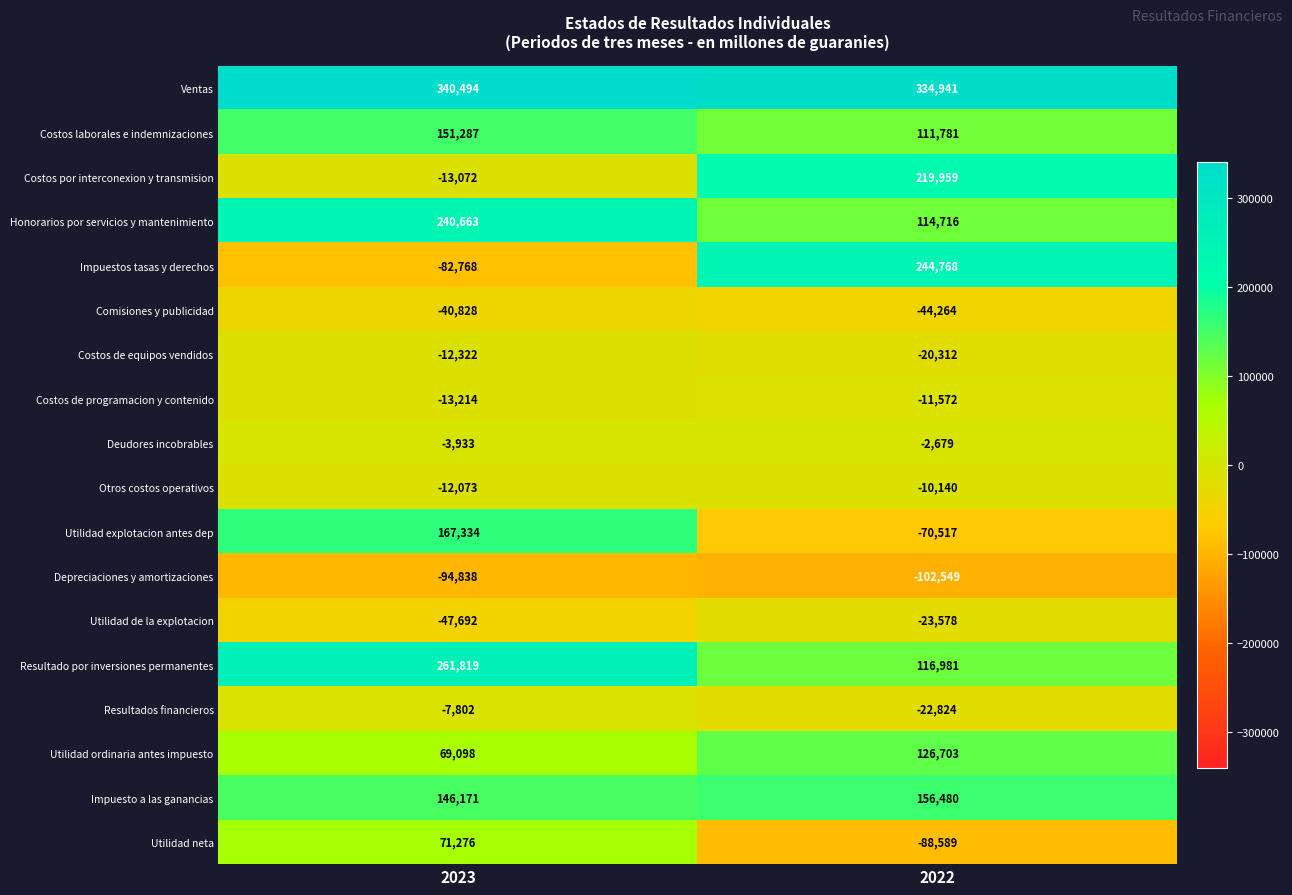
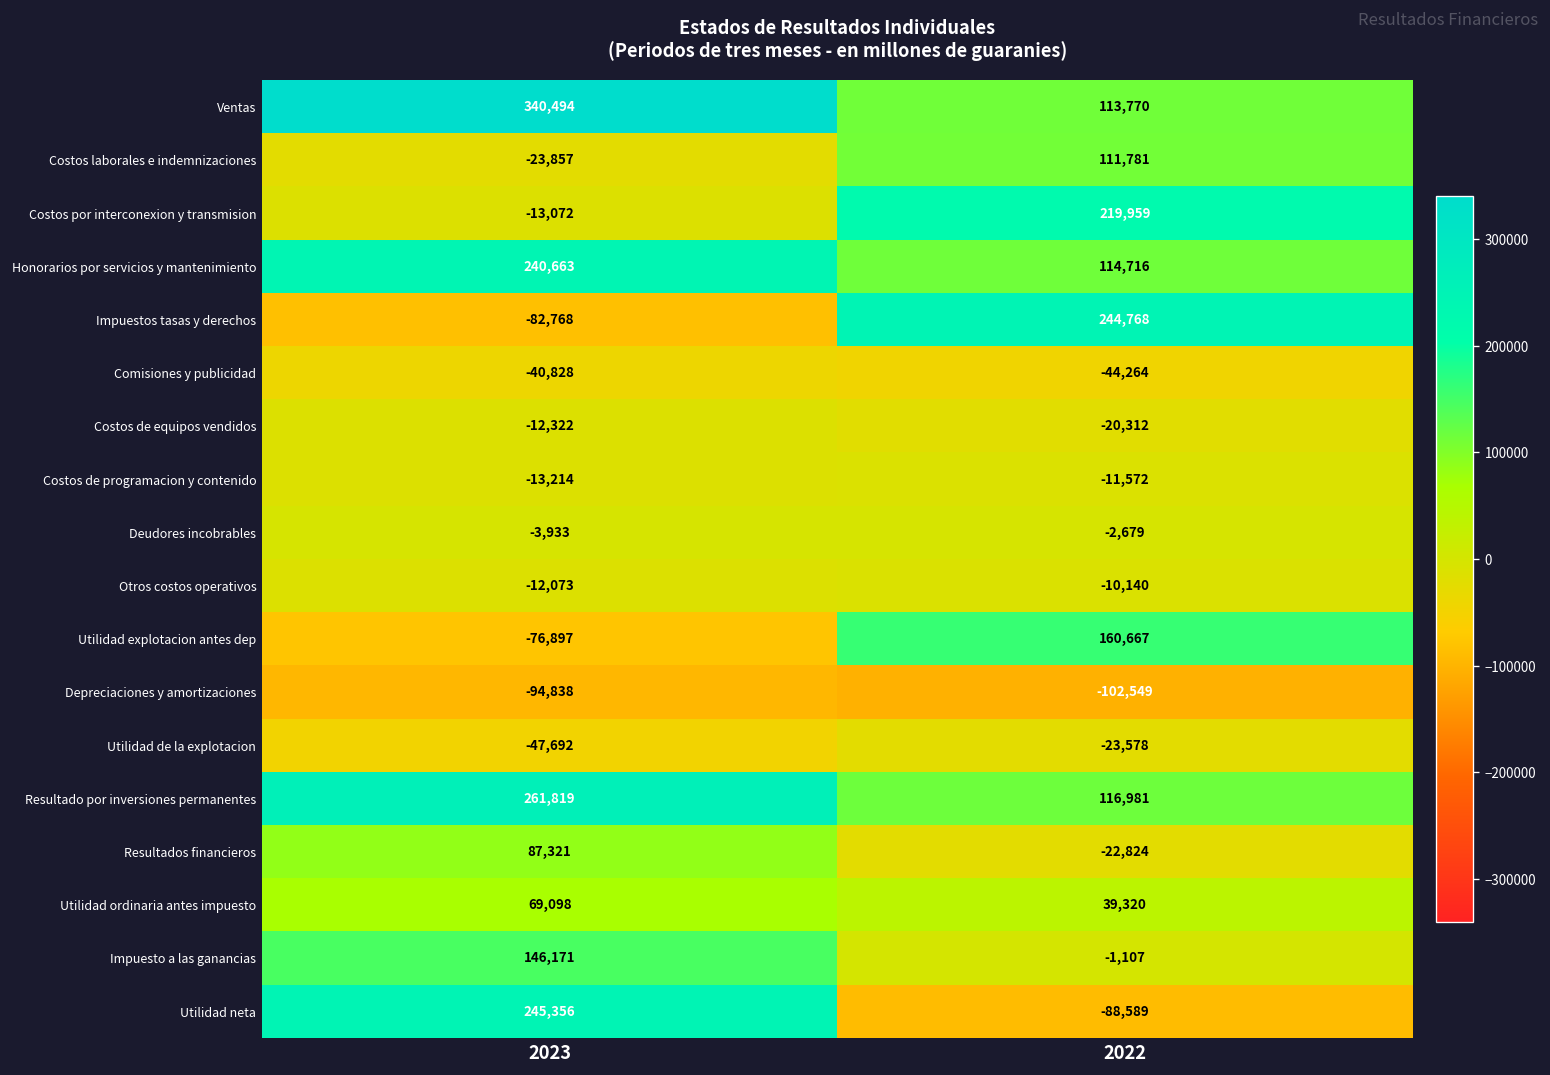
Ventas, 2022: 334,941 -> 113,770
Costos laborales e indemnizaciones, 2023: 151,287 -> -23,857
Utilidad explotacion antes dep, 2023: 167,334 -> -76,897
Utilidad explotacion antes dep, 2022: -70,517 -> 160,667
Resultados financieros, 2023: -7,802 -> 87,321
Utilidad ordinaria antes impuesto, 2022: 126,703 -> 39,320
Impuesto a las ganancias, 2022: 156,480 -> -1,107
Utilidad neta, 2023: 71,276 -> 245,356
